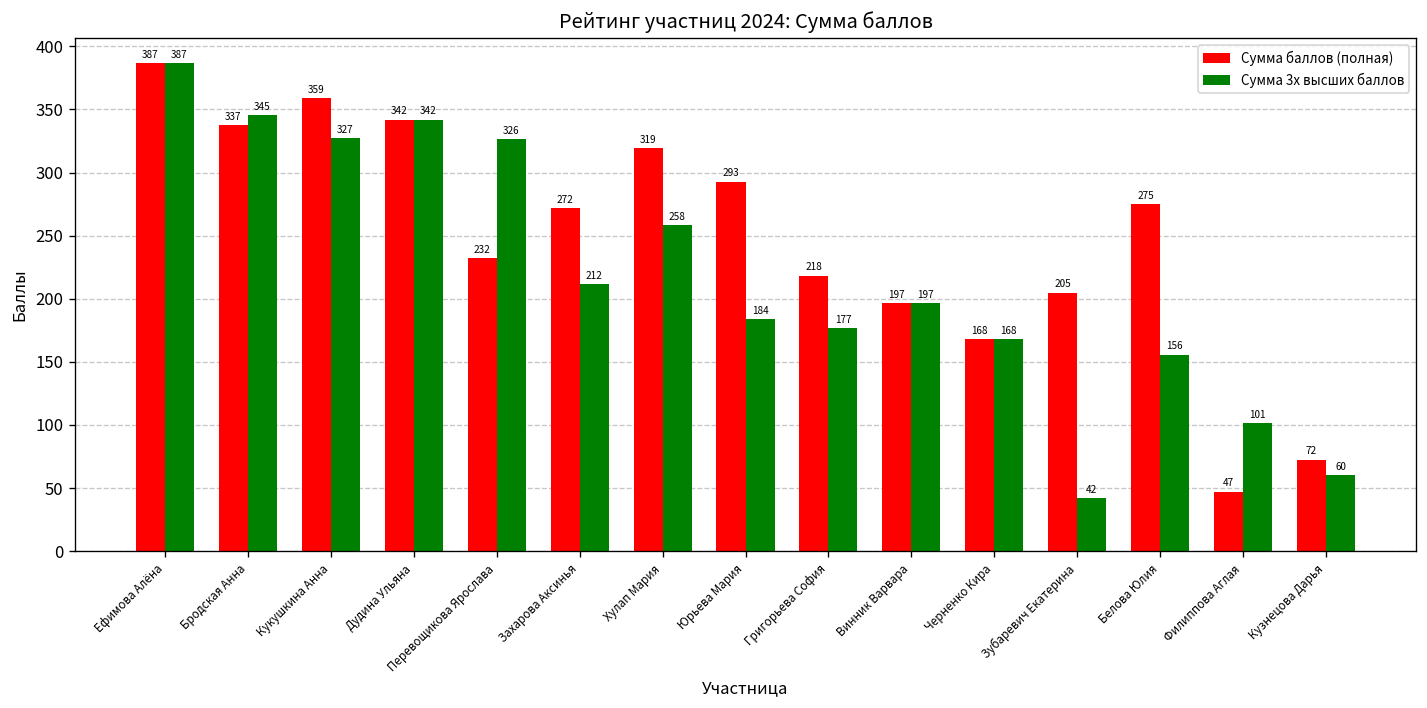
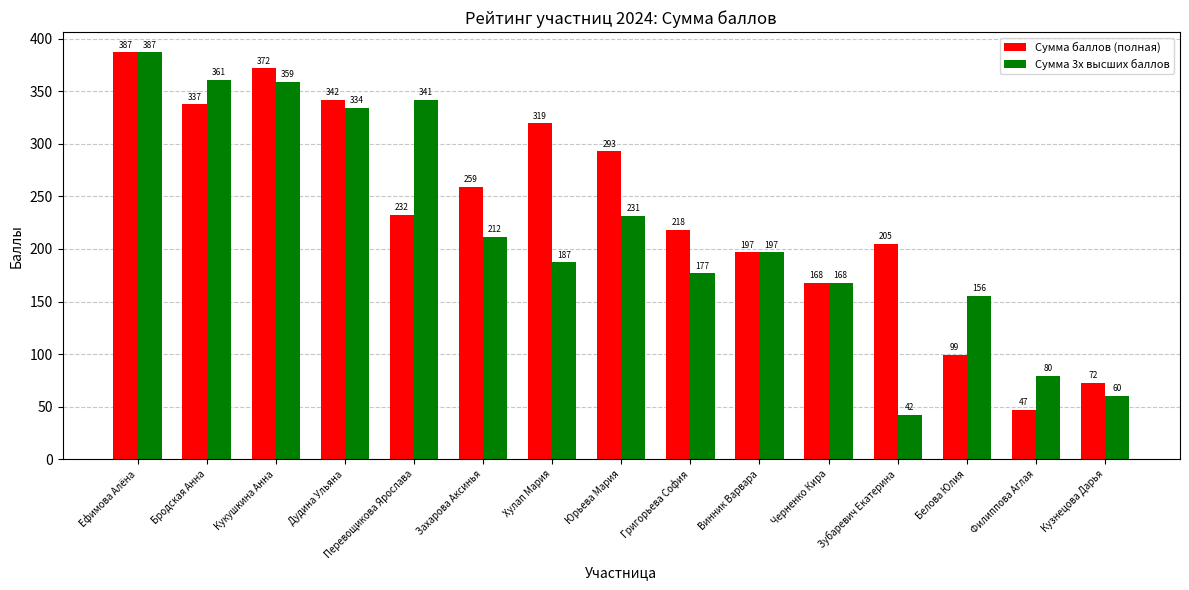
Сумма 3х высших баллов, Бродская Анна: 345 -> 361
Сумма баллов (полная), Кукушкина Анна: 359 -> 372
Сумма 3х высших баллов, Кукушкина Анна: 327 -> 359
Сумма 3х высших баллов, Дудина Ульяна: 342 -> 334
Сумма 3х высших баллов, Перевощикова Ярослава: 326 -> 341
Сумма баллов (полная), Захарова Аксинья: 272 -> 259
Сумма 3х высших баллов, Хулап Мария: 258 -> 187
Сумма 3х высших баллов, Юрьева Мария: 184 -> 231
Сумма баллов (полная), Белова Юлия: 275 -> 99
Сумма 3х высших баллов, Филиппова Аглая: 101 -> 80
